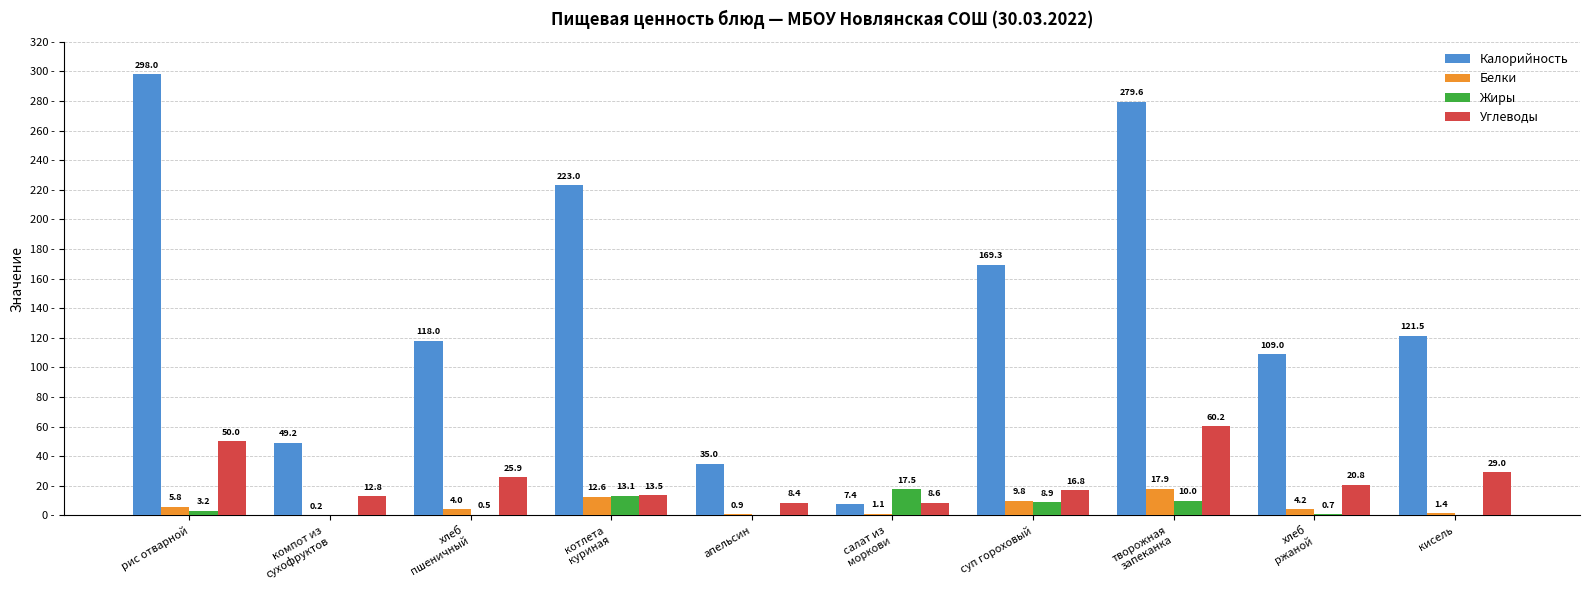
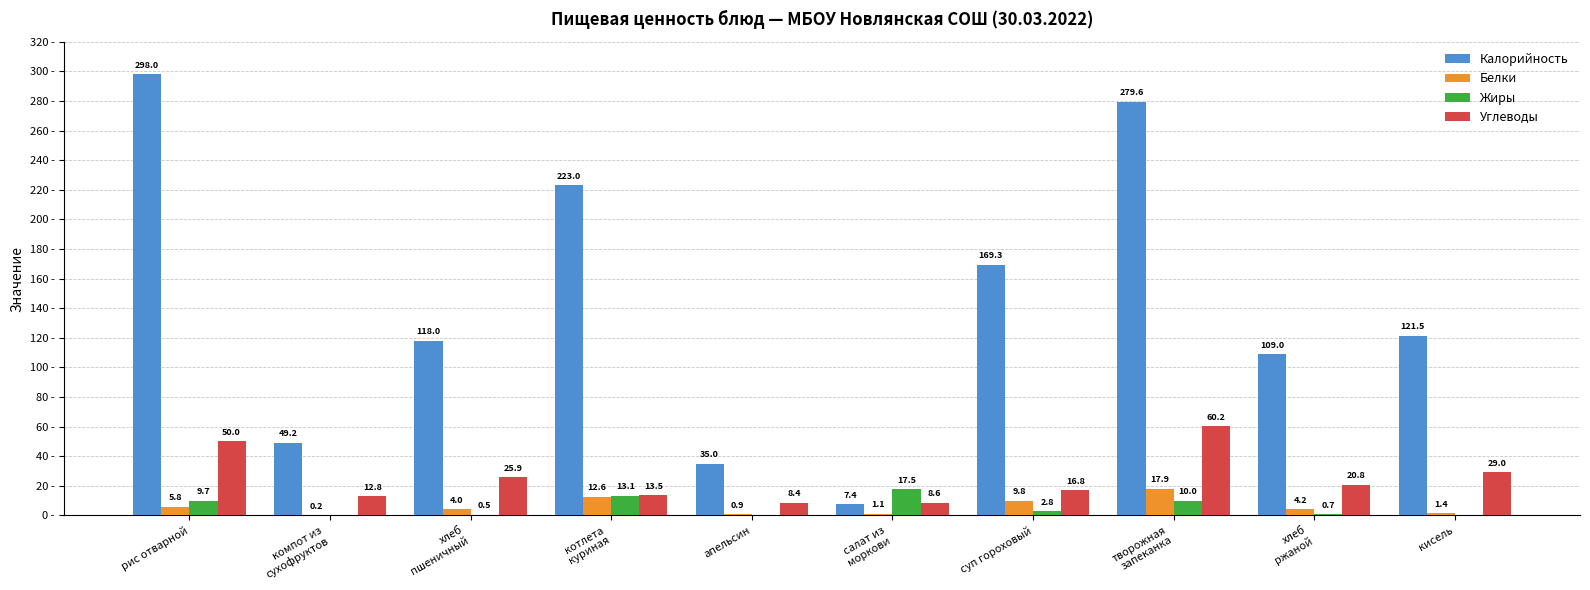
Жиры, рис отварной: 3.2 -> 9.7
Жиры, суп гороховый: 8.9 -> 2.8
